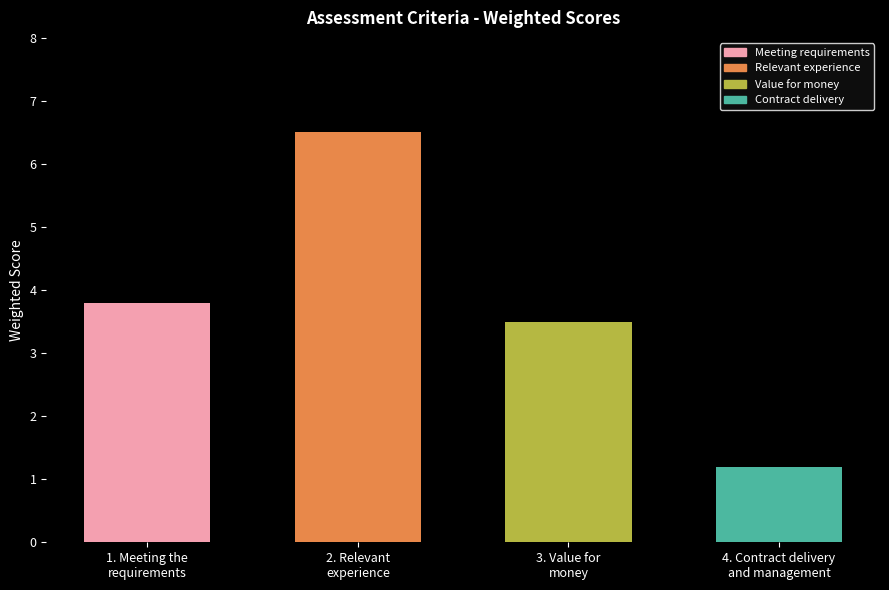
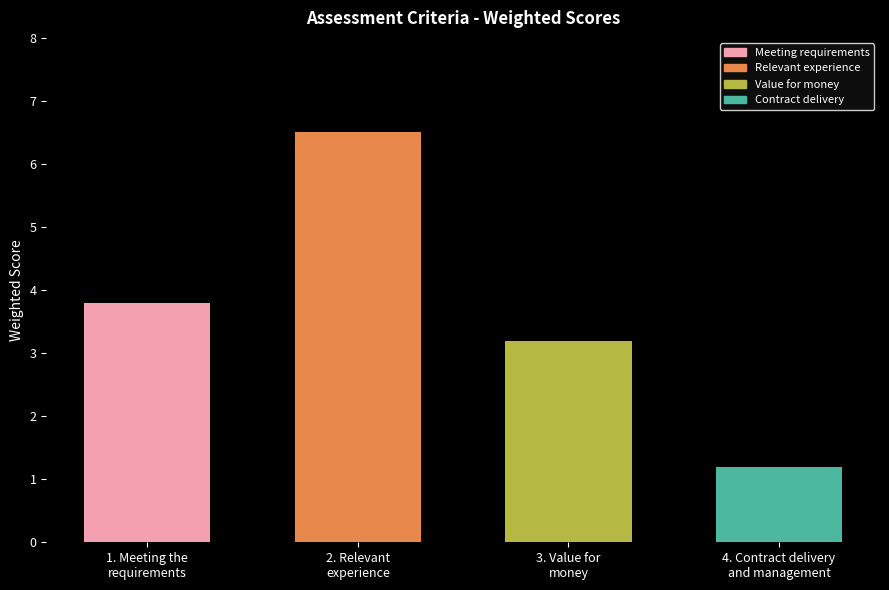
3. Value for money: 3.5 -> 3.2
